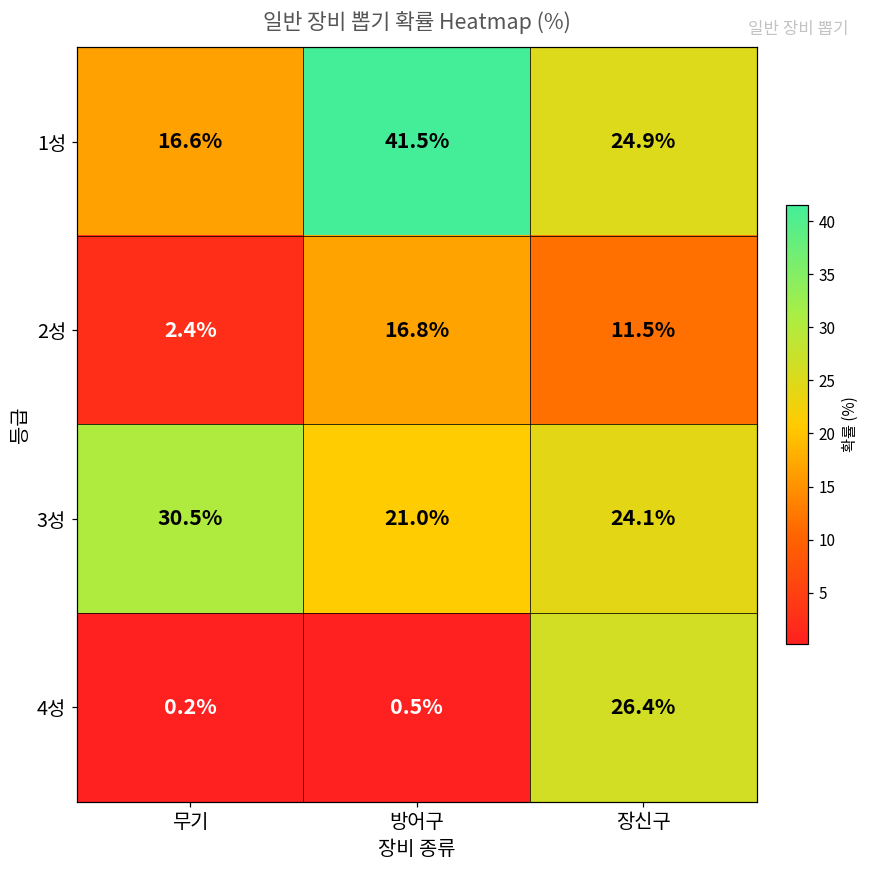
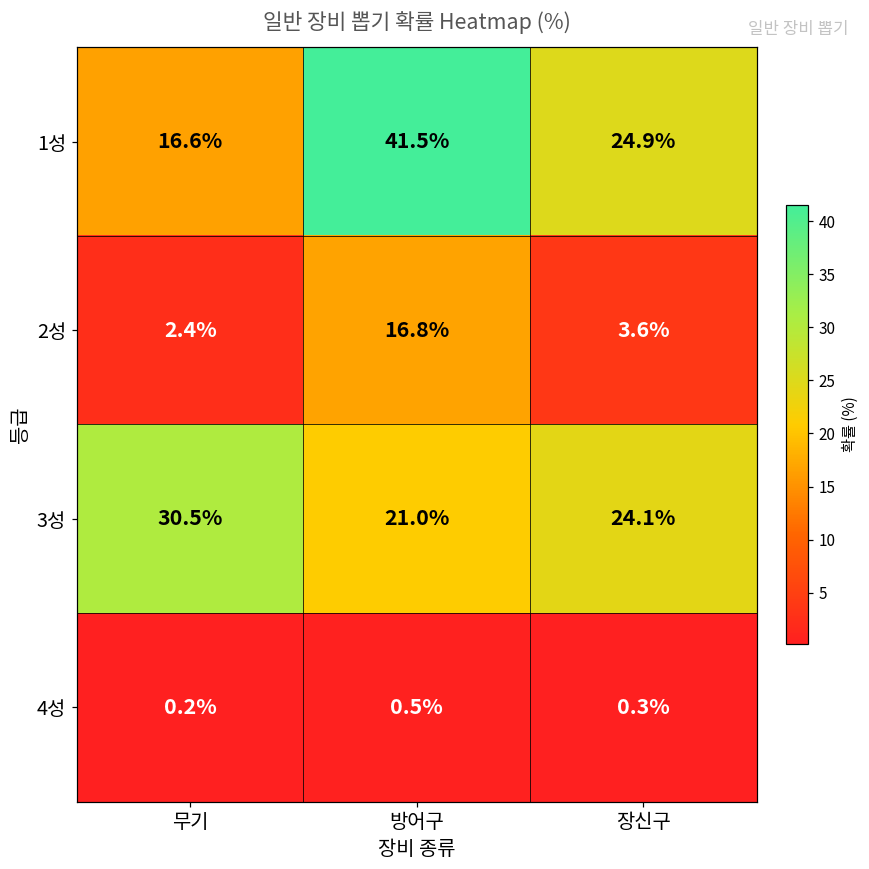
2성, 장신구: 11.5% -> 3.6%
4성, 장신구: 26.4% -> 0.3%
